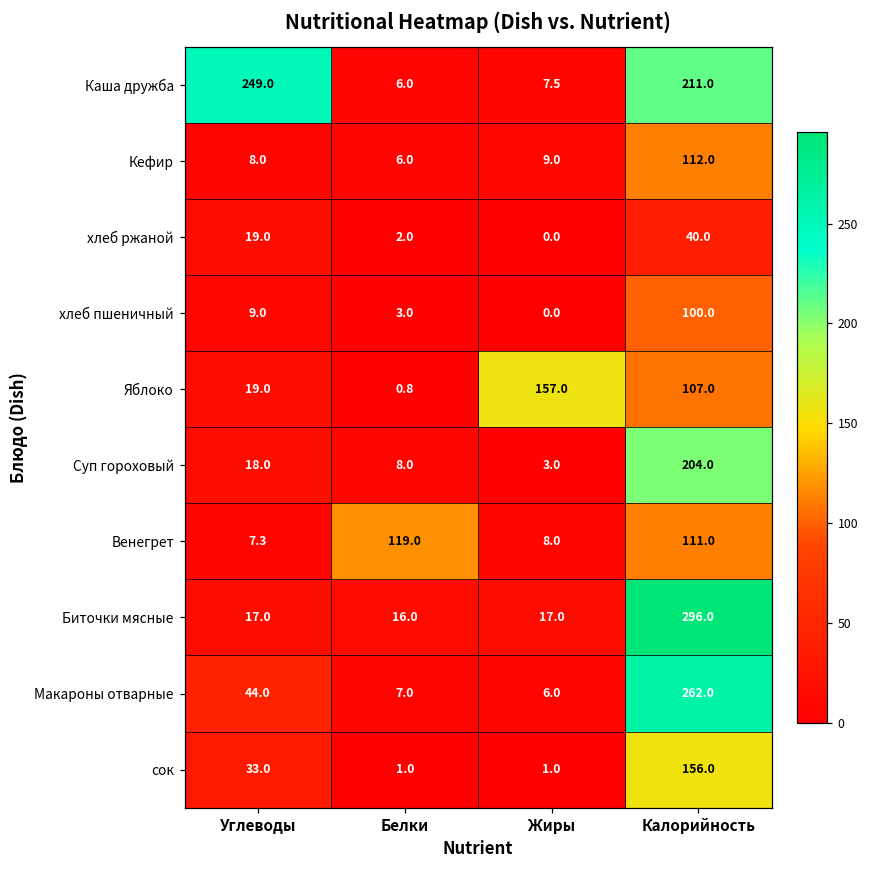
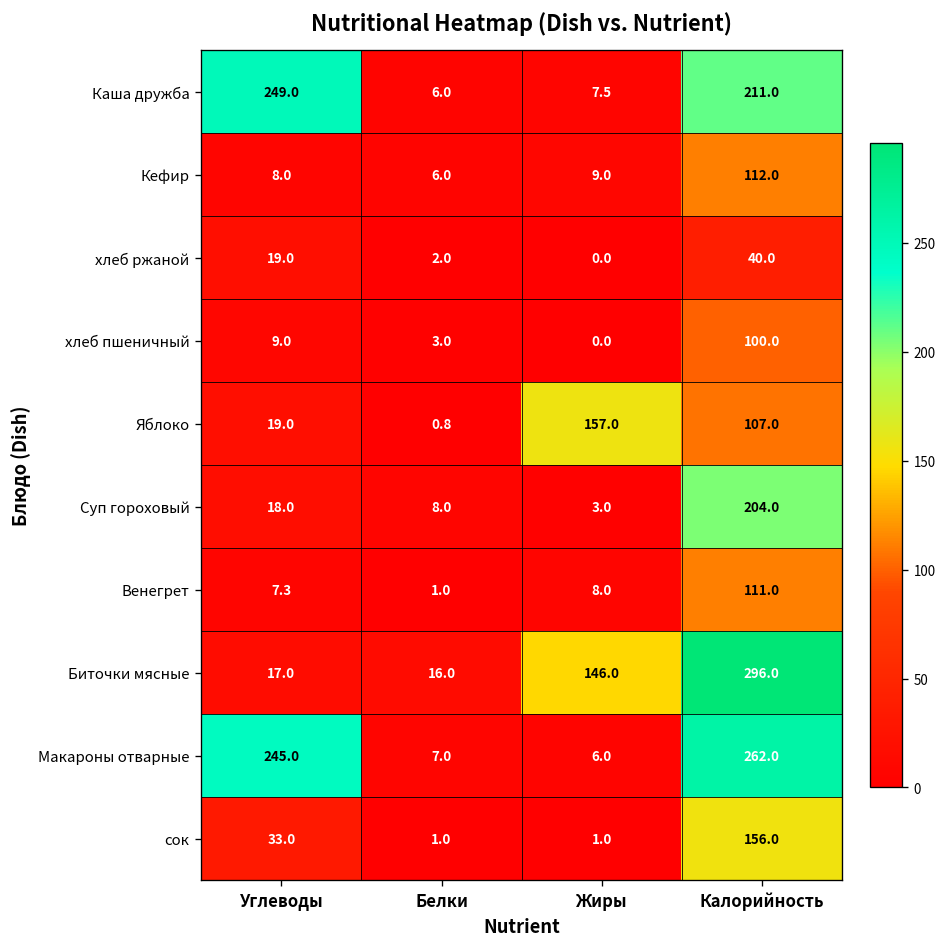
Венегрет, Белки: 119.0 -> 1.0
Биточки мясные, Жиры: 17.0 -> 146.0
Макароны отварные, Углеводы: 44.0 -> 245.0
